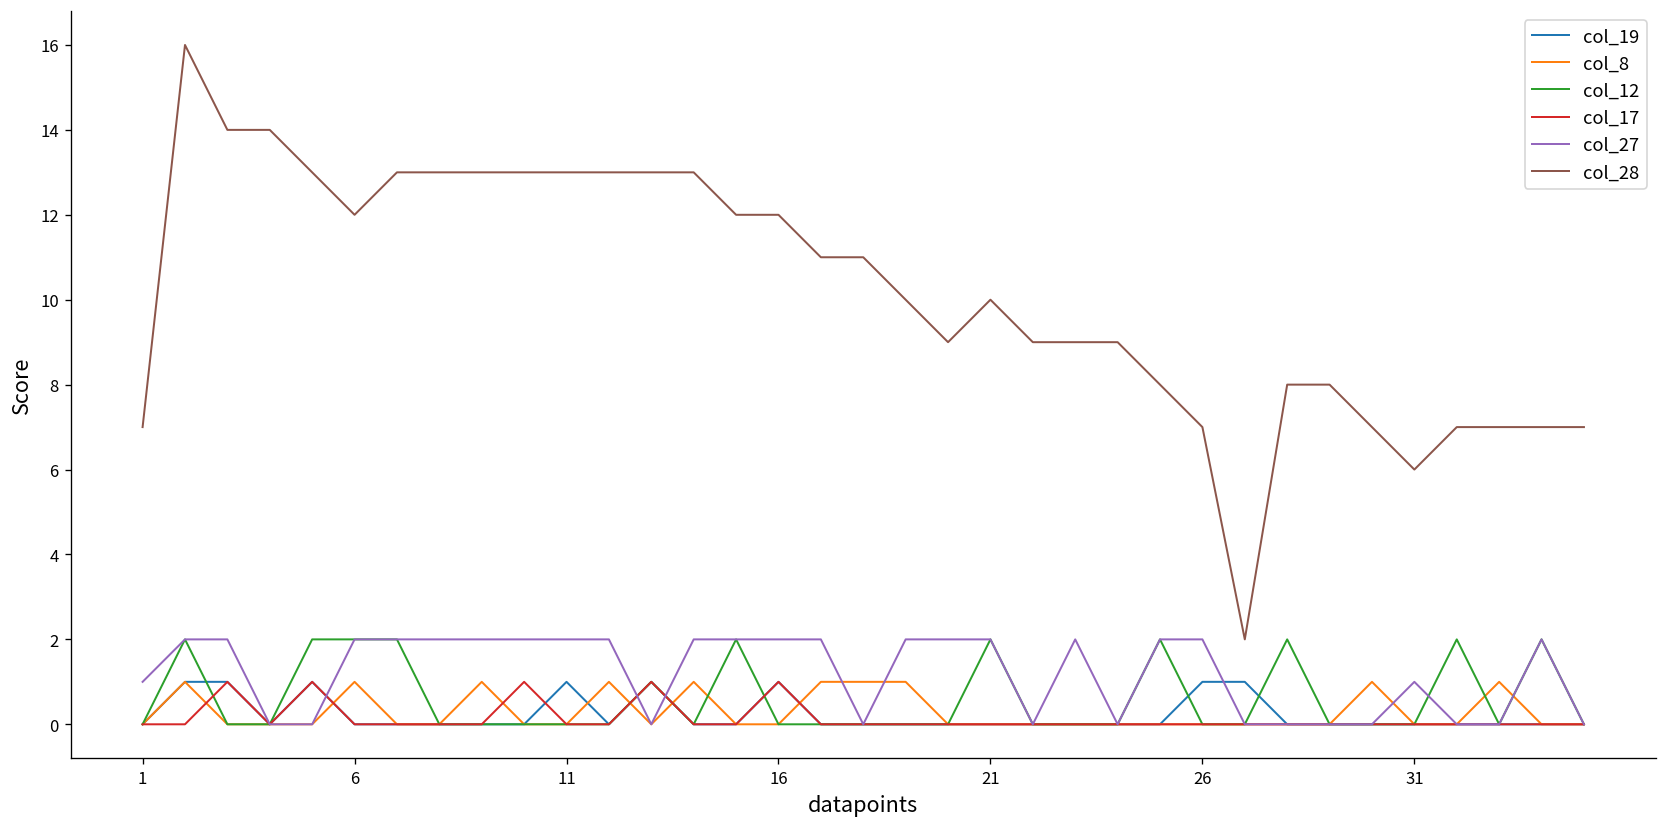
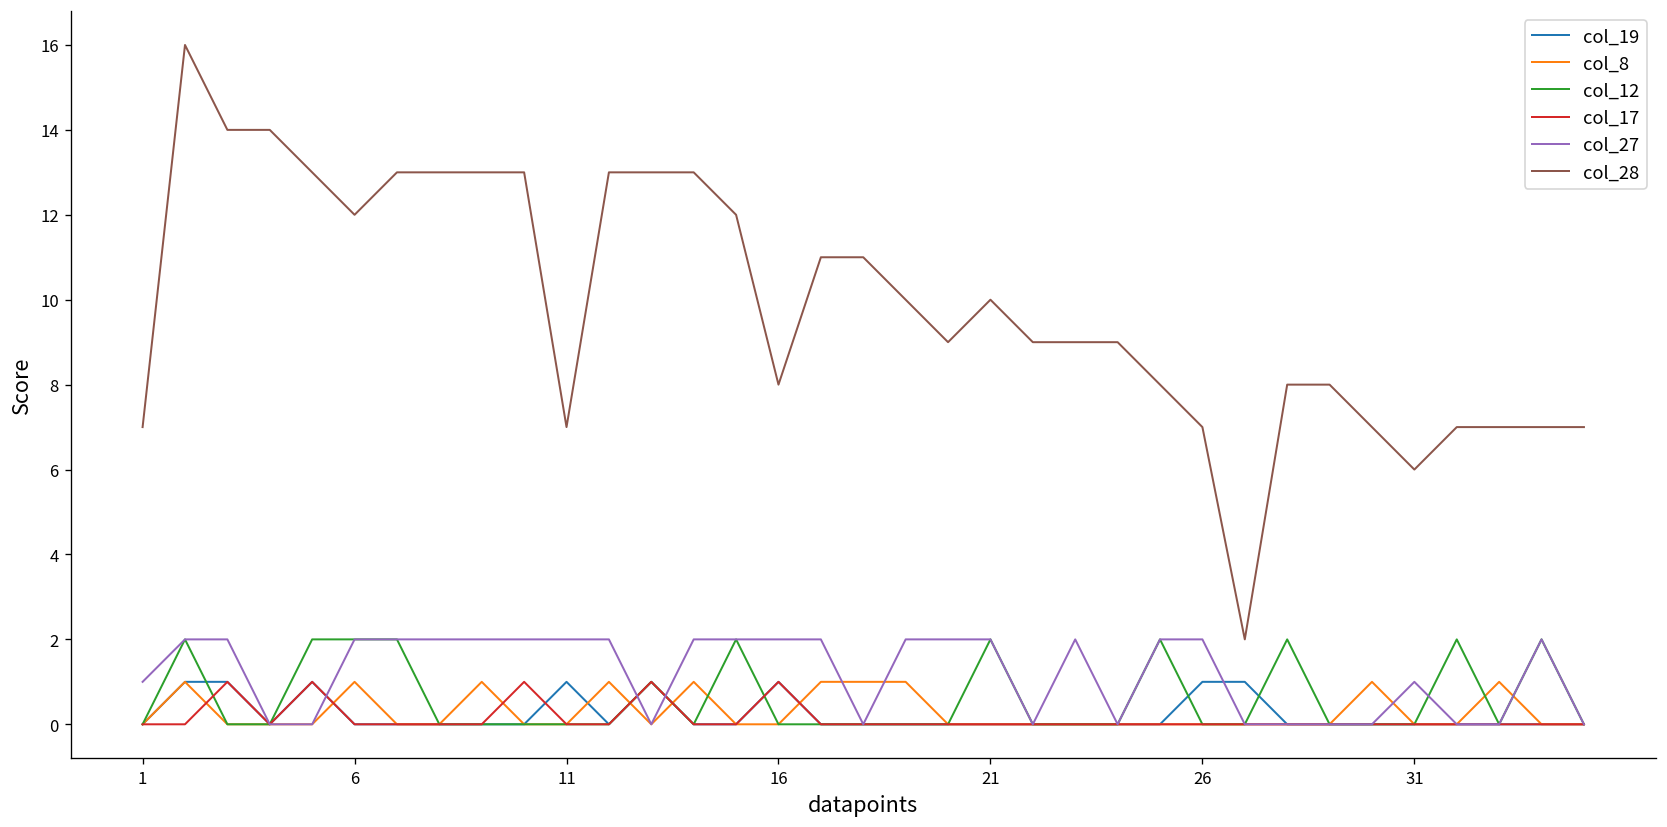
col_28, 11: 13 -> 7
col_28, 16: 12 -> 8
